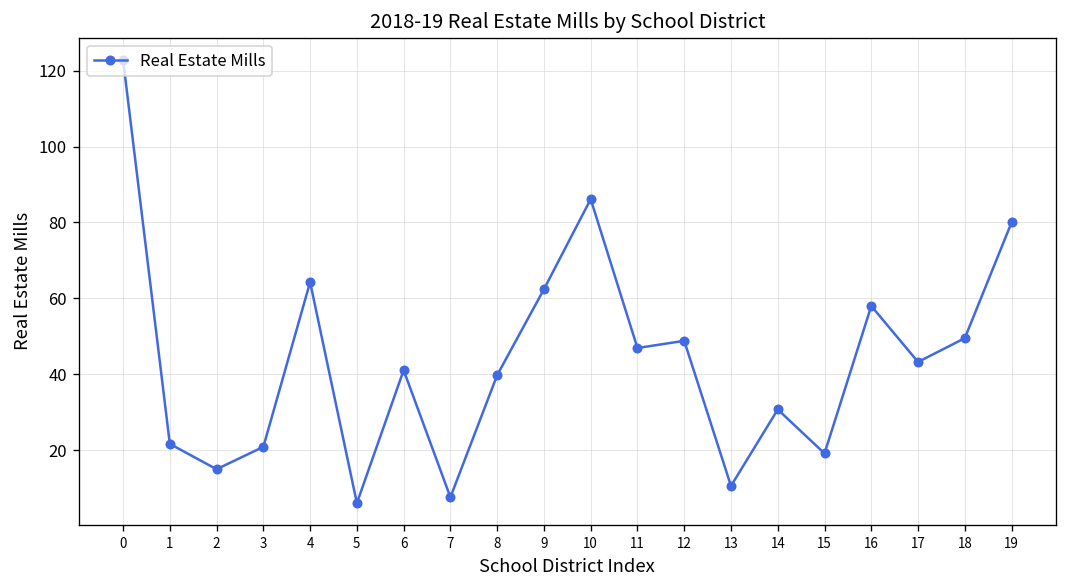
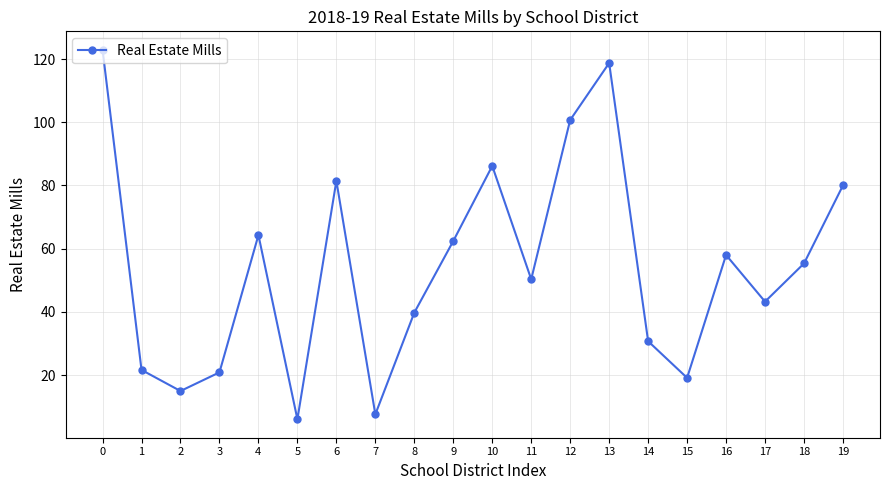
6: 41 -> 81
11: 47 -> 50
12: 49 -> 101
13: 11 -> 119
18: 49 -> 55
